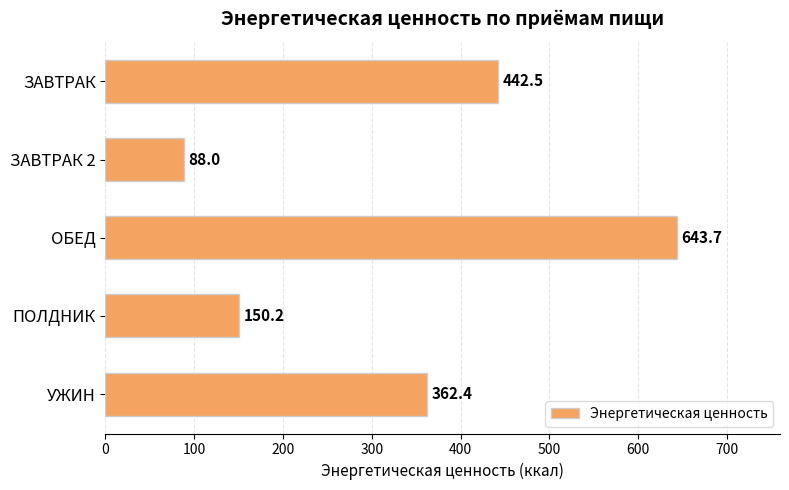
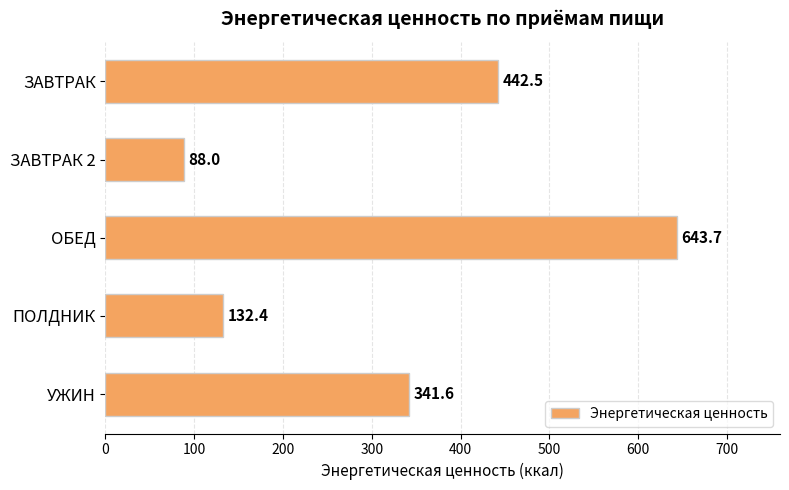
ПОЛДНИК: 150.2 -> 132.4
УЖИН: 362.4 -> 341.6
